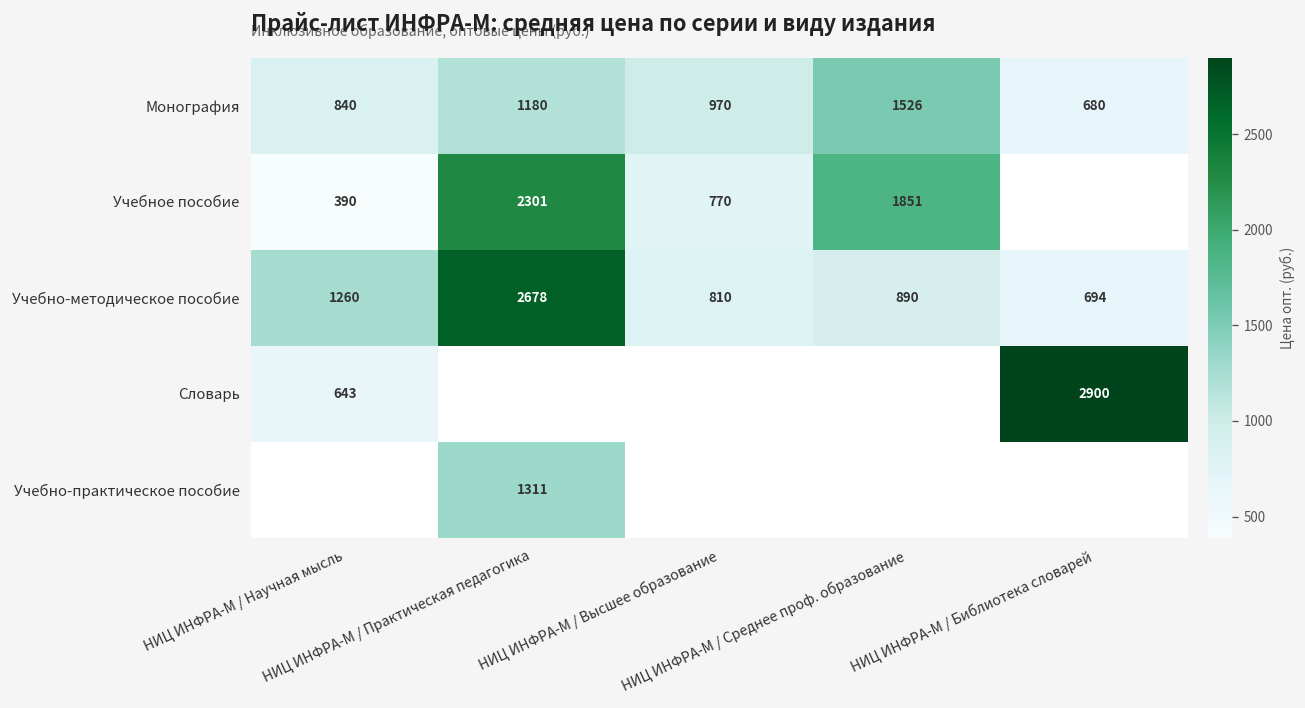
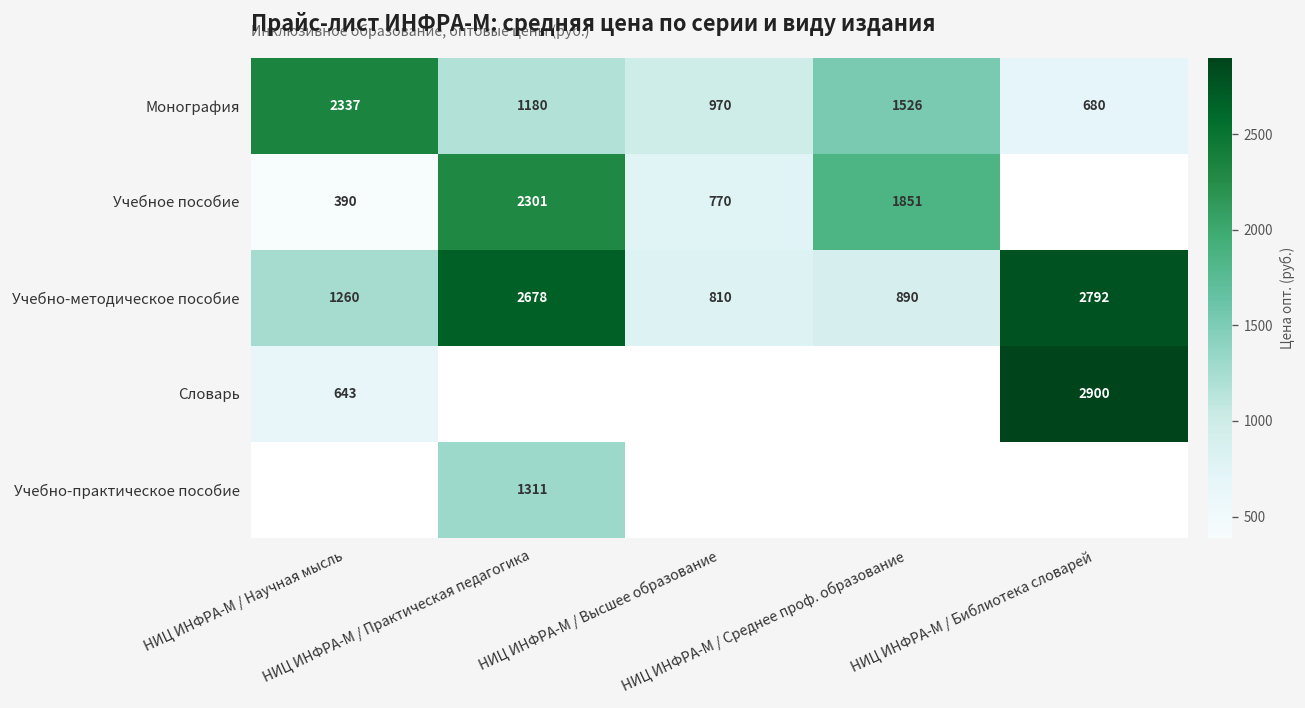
Монография, НИЦ ИНФРА-М / Научная мысль: 840 -> 2337
Учебно-методическое пособие, НИЦ ИНФРА-М / Библиотека словарей: 694 -> 2792
